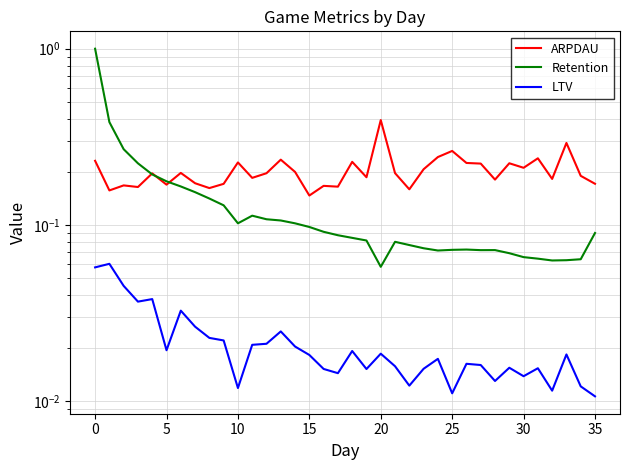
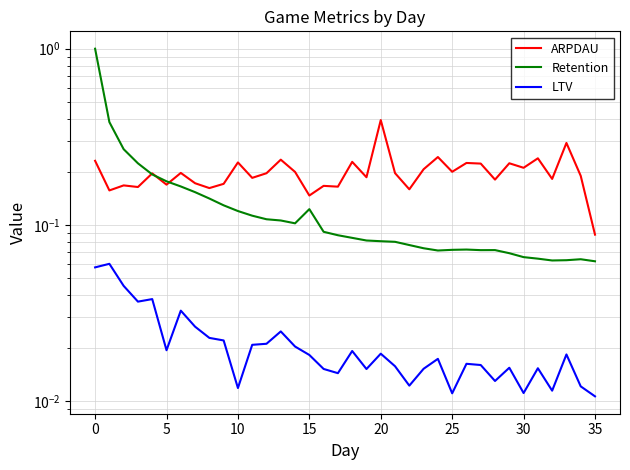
Retention, 10: 0.10 -> 0.12
Retention, 15: 0.10 -> 0.12
Retention, 20: 0.058 -> 0.08
ARPDAU, 25: 0.26 -> 0.20
LTV, 30: 0.014 -> 0.011
ARPDAU, 35: 0.17 -> 0.09
Retention, 35: 0.09 -> 0.062
